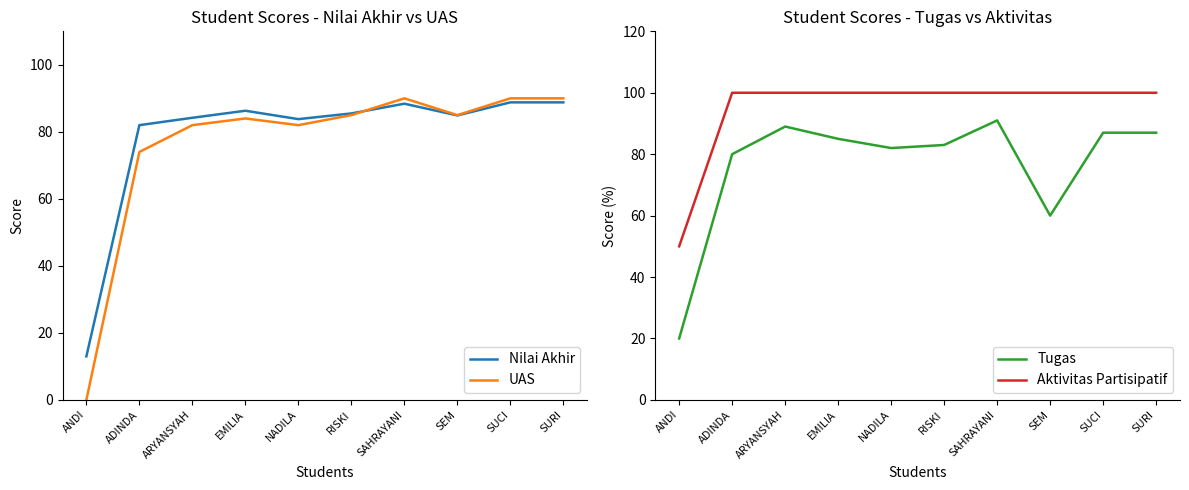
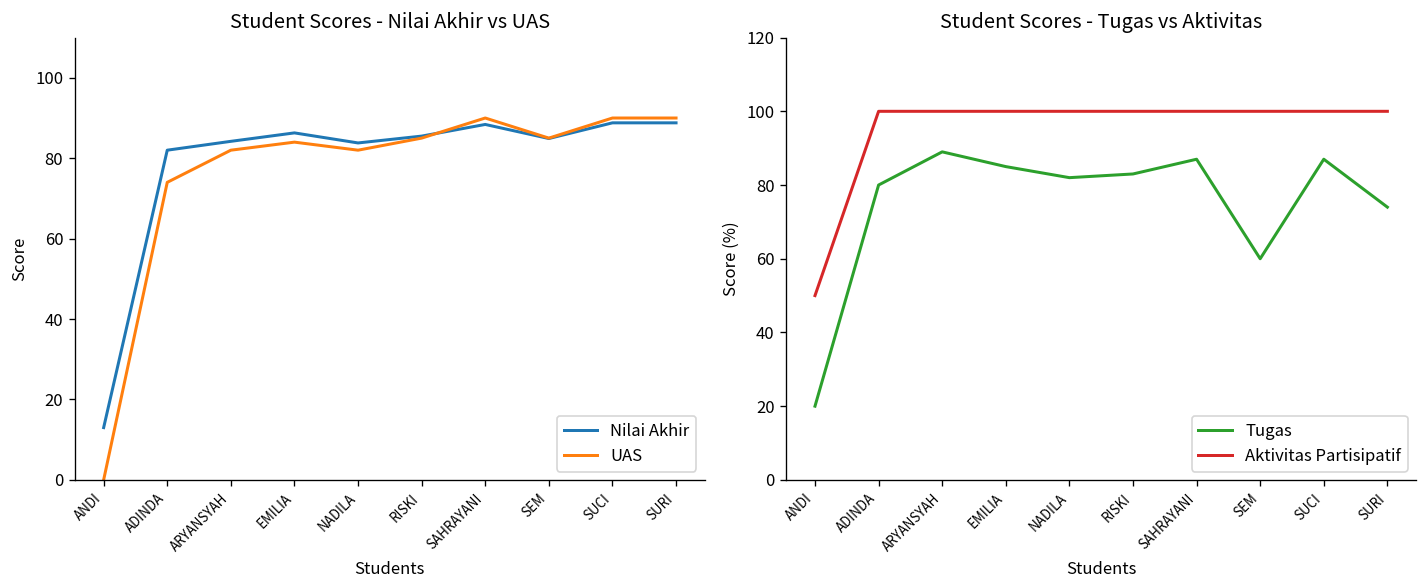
Student Scores - Tugas vs Aktivitas, Tugas, SAHRAYANI: 91 -> 87
Student Scores - Tugas vs Aktivitas, Tugas, SURI: 87 -> 74
